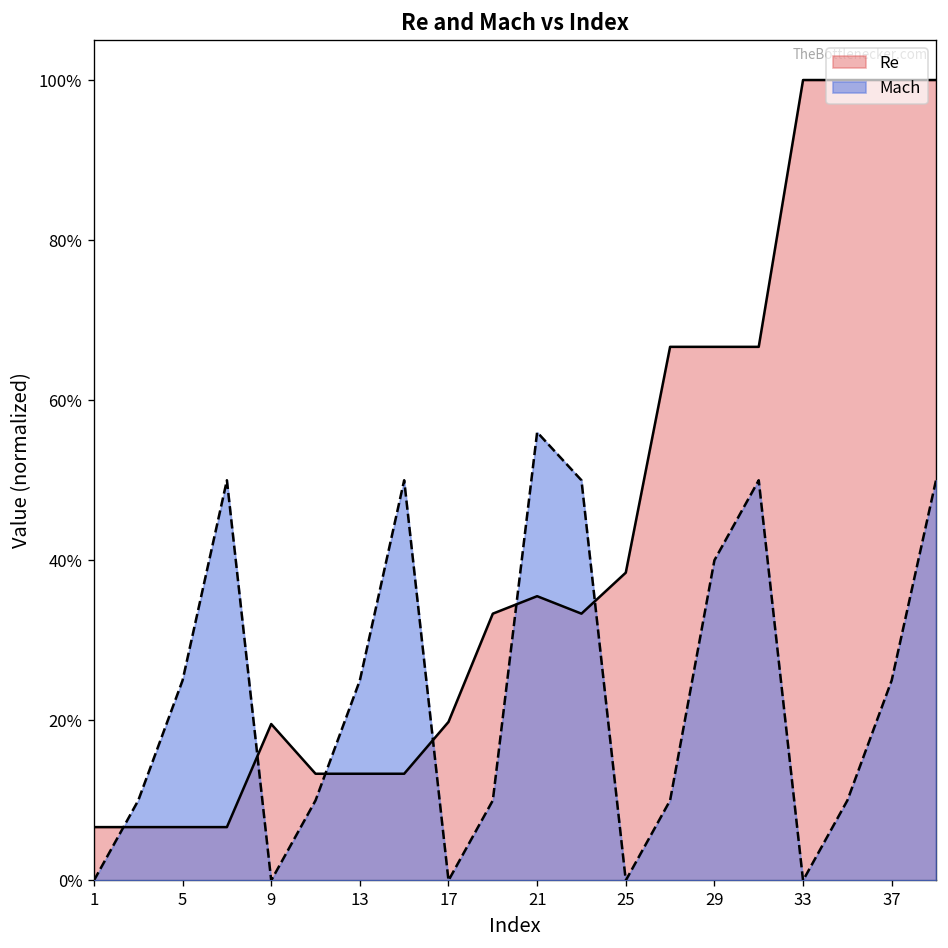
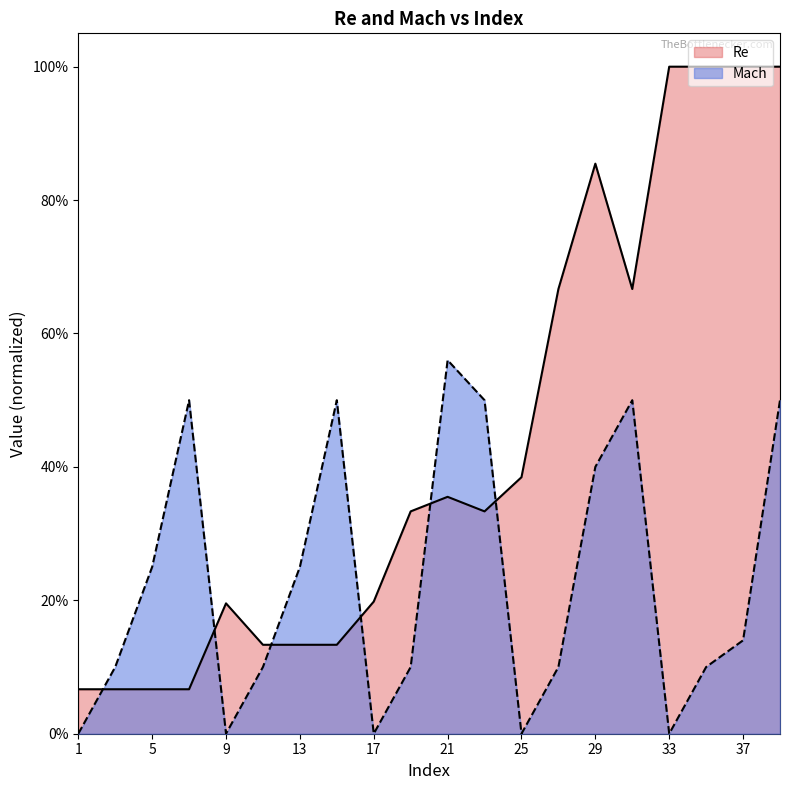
Re, 29: 67% -> 85%
Mach, 37: 25% -> 14%
